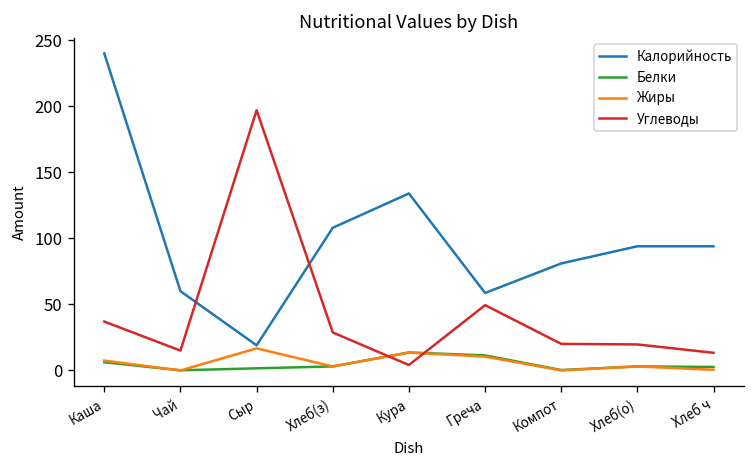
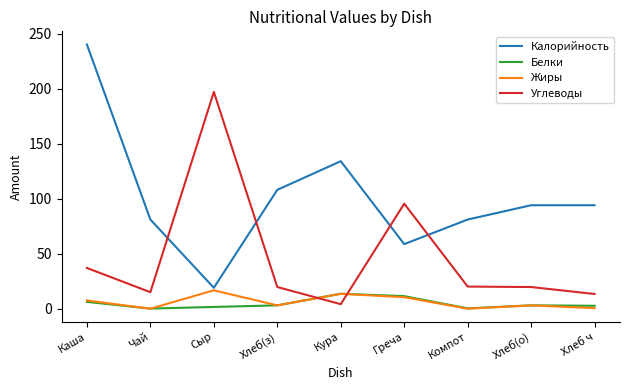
Калорийность, Чай: 60 -> 81
Углеводы, Хлеб(з): 29 -> 20
Углеводы, Греча: 49 -> 95
